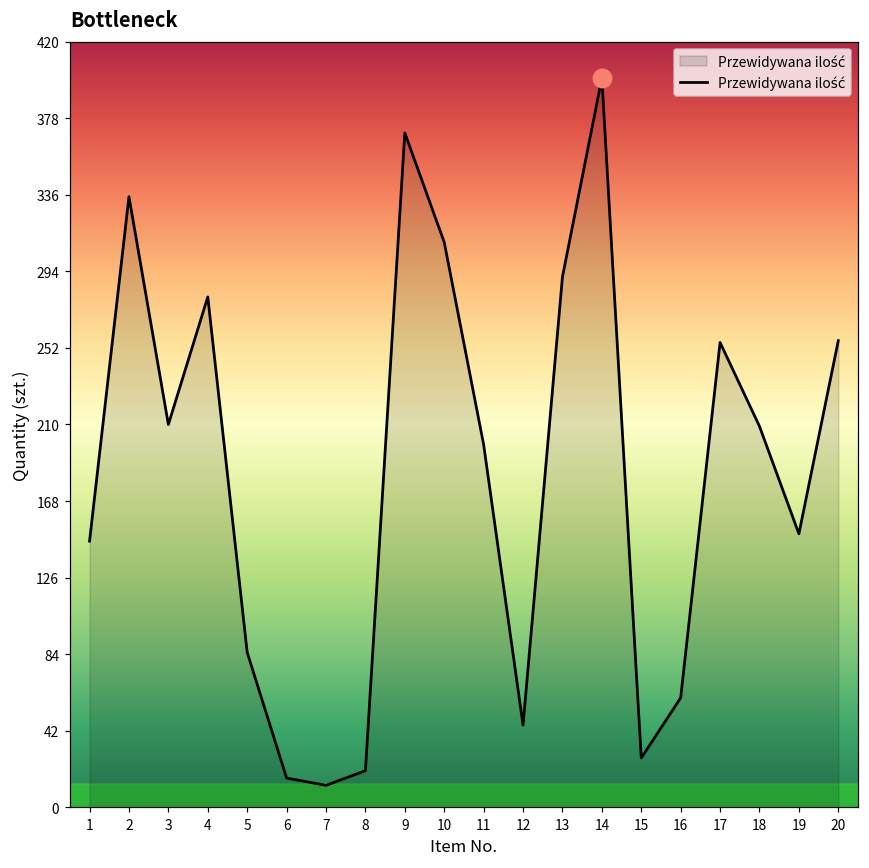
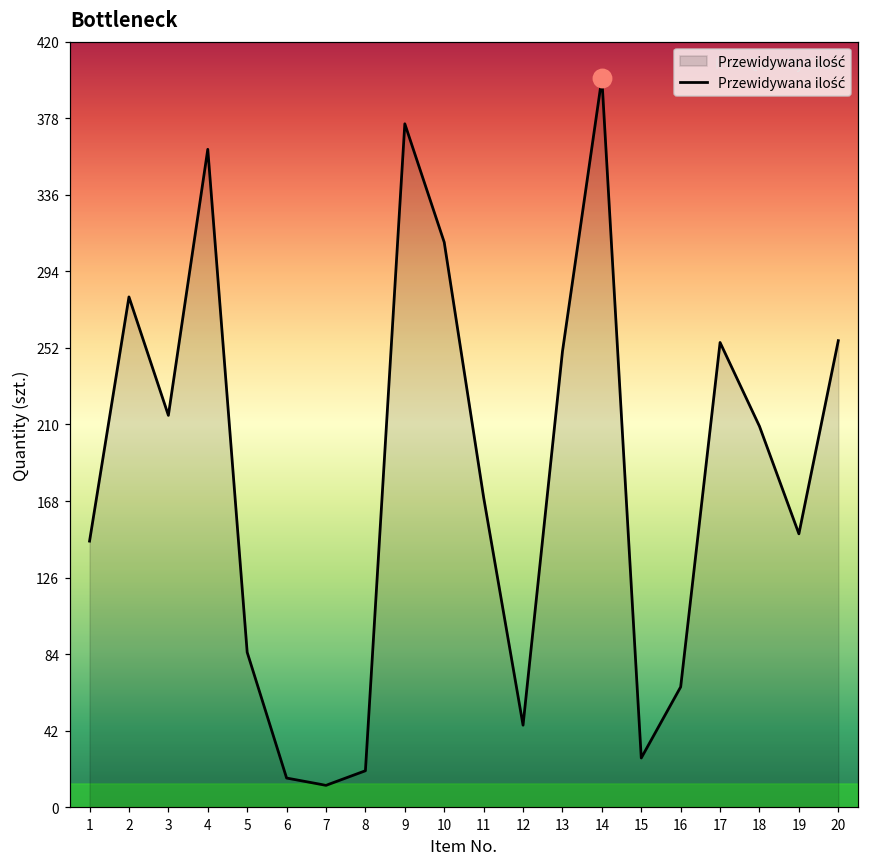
Przewidywana ilość, 2: 335 -> 280
Przewidywana ilość, 3: 210 -> 215
Przewidywana ilość, 4: 280 -> 361
Przewidywana ilość, 9: 370 -> 375
Przewidywana ilość, 11: 199 -> 170
Przewidywana ilość, 13: 291 -> 250
Przewidywana ilość, 16: 60 -> 66
